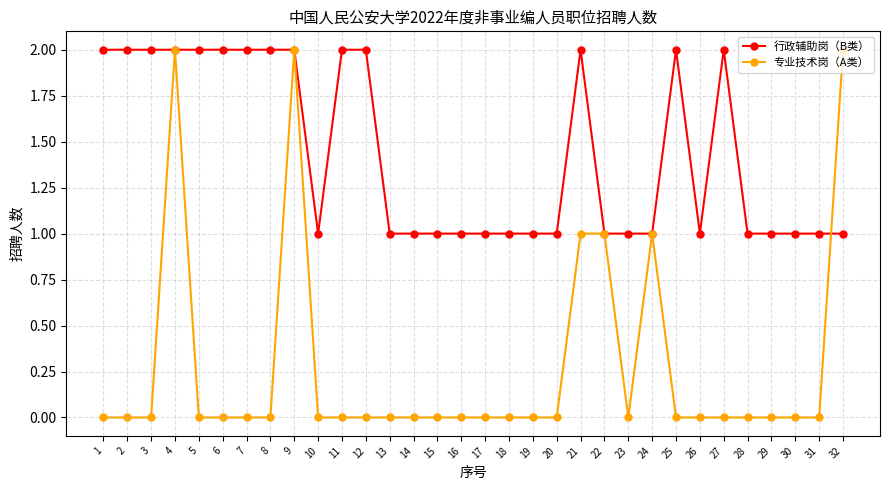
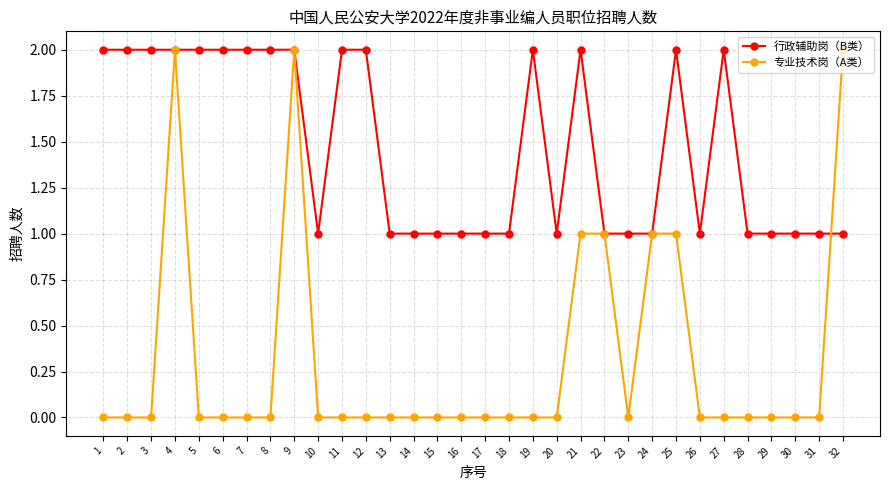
行政辅助岗（B类）, 19: 1 -> 2
专业技术岗（A类）, 25: 0 -> 1
